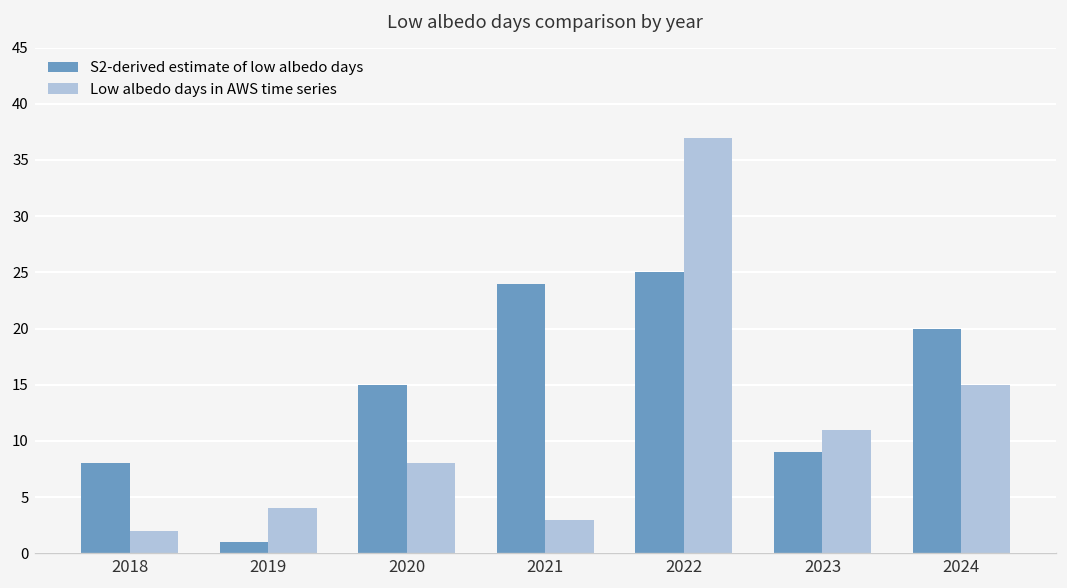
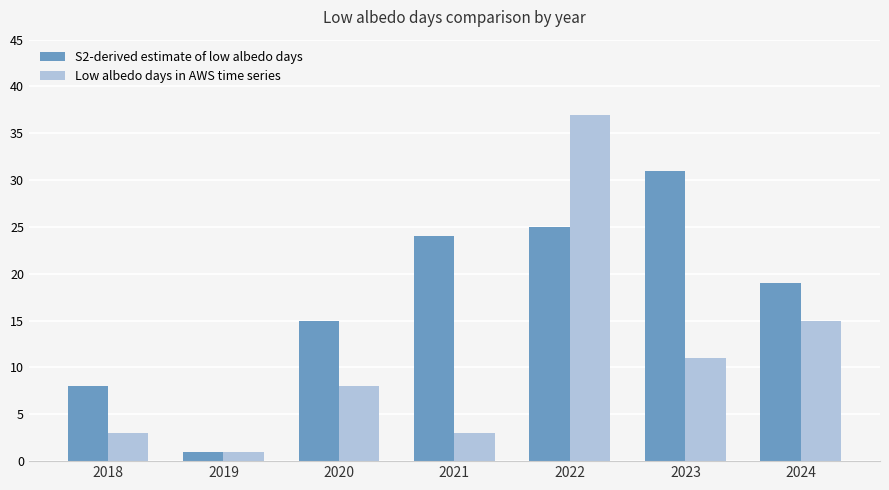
Low albedo days in AWS time series, 2018: 2 -> 3
Low albedo days in AWS time series, 2019: 4 -> 1
S2-derived estimate of low albedo days, 2023: 9 -> 31
S2-derived estimate of low albedo days, 2024: 20 -> 19
